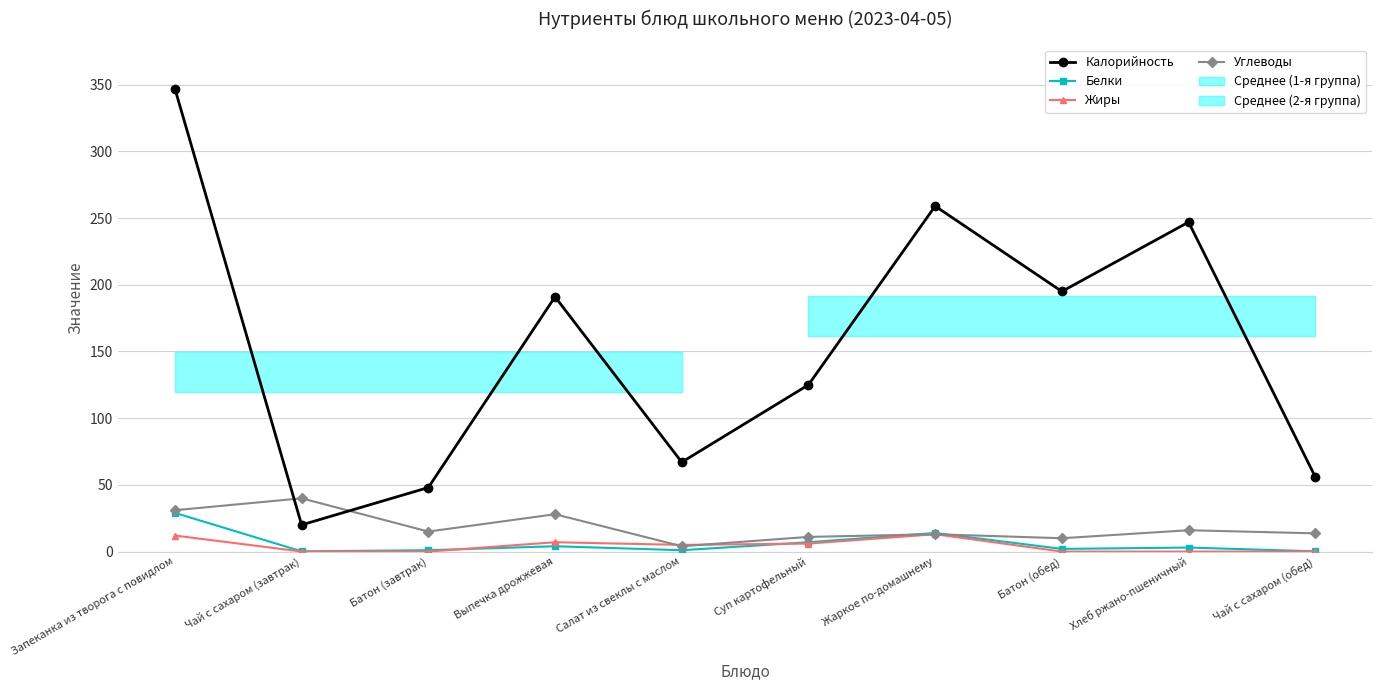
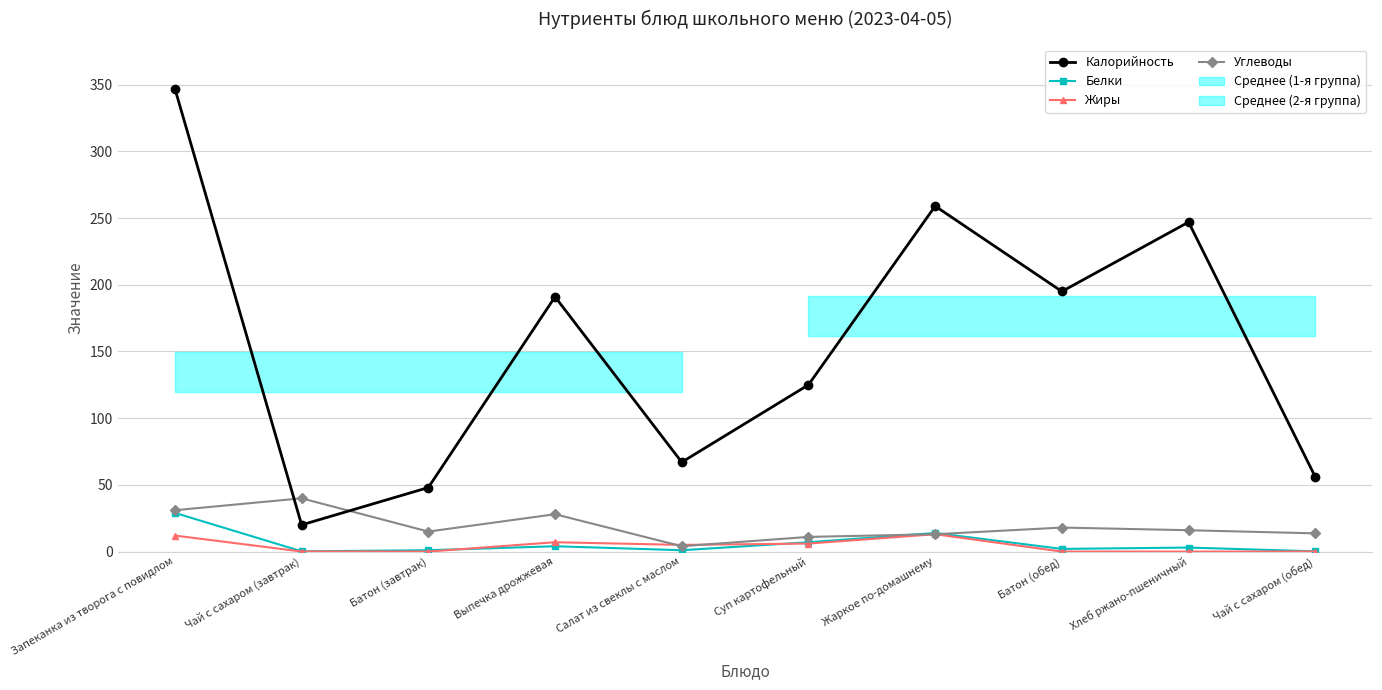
Углеводы, Батон (обед): 10 -> 18
